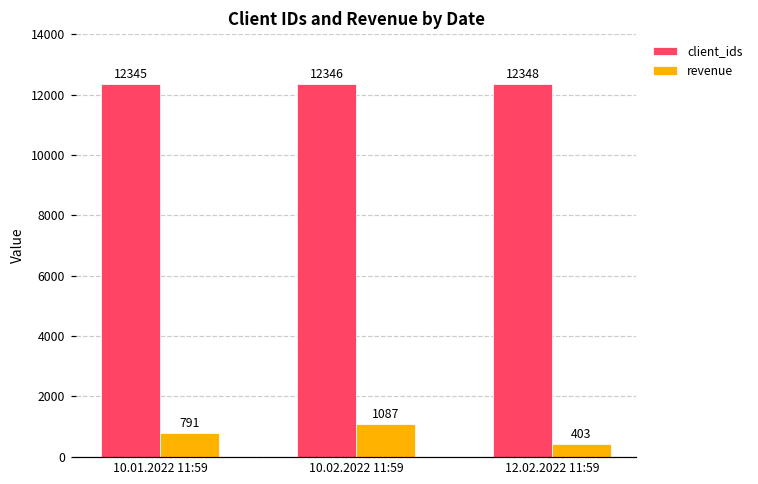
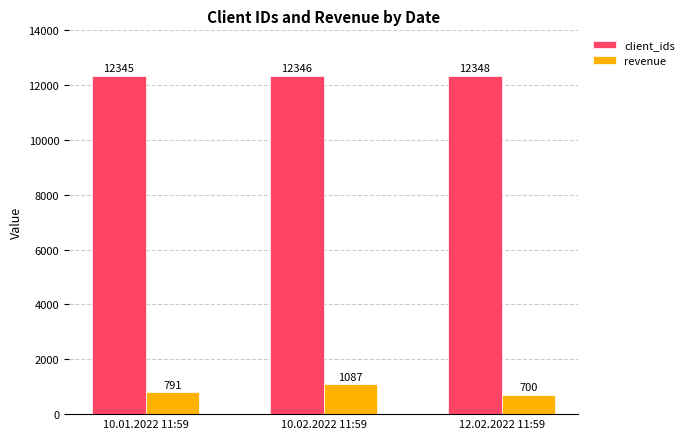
revenue, 12.02.2022 11:59: 403 -> 700
